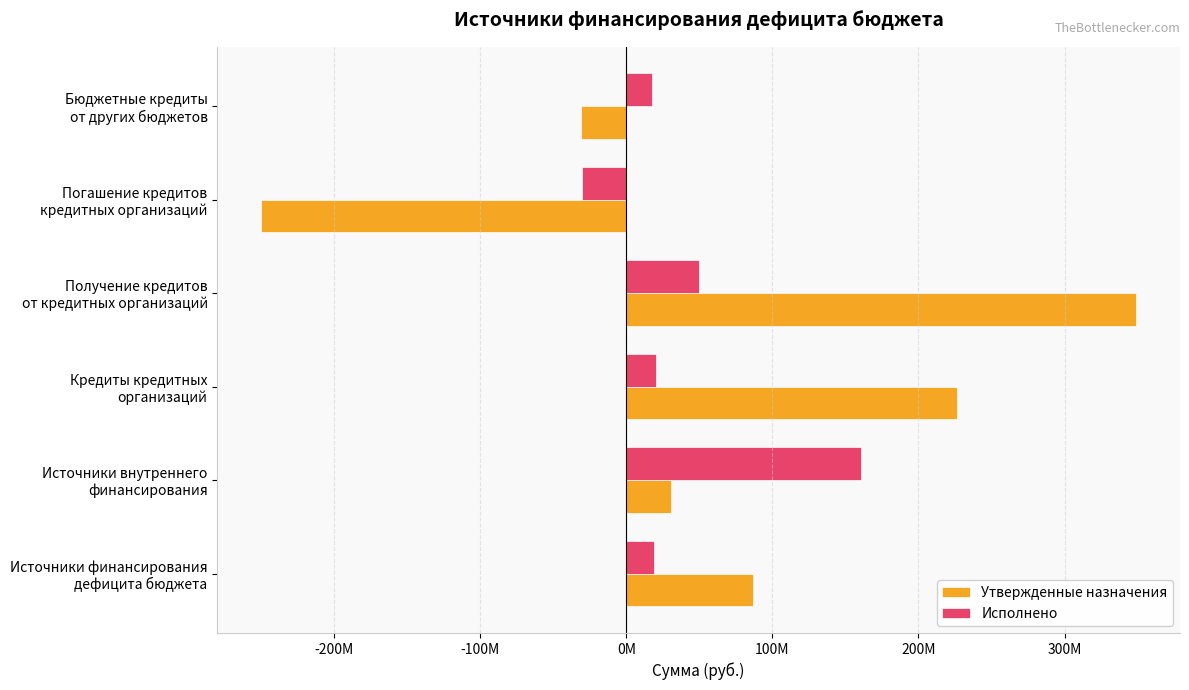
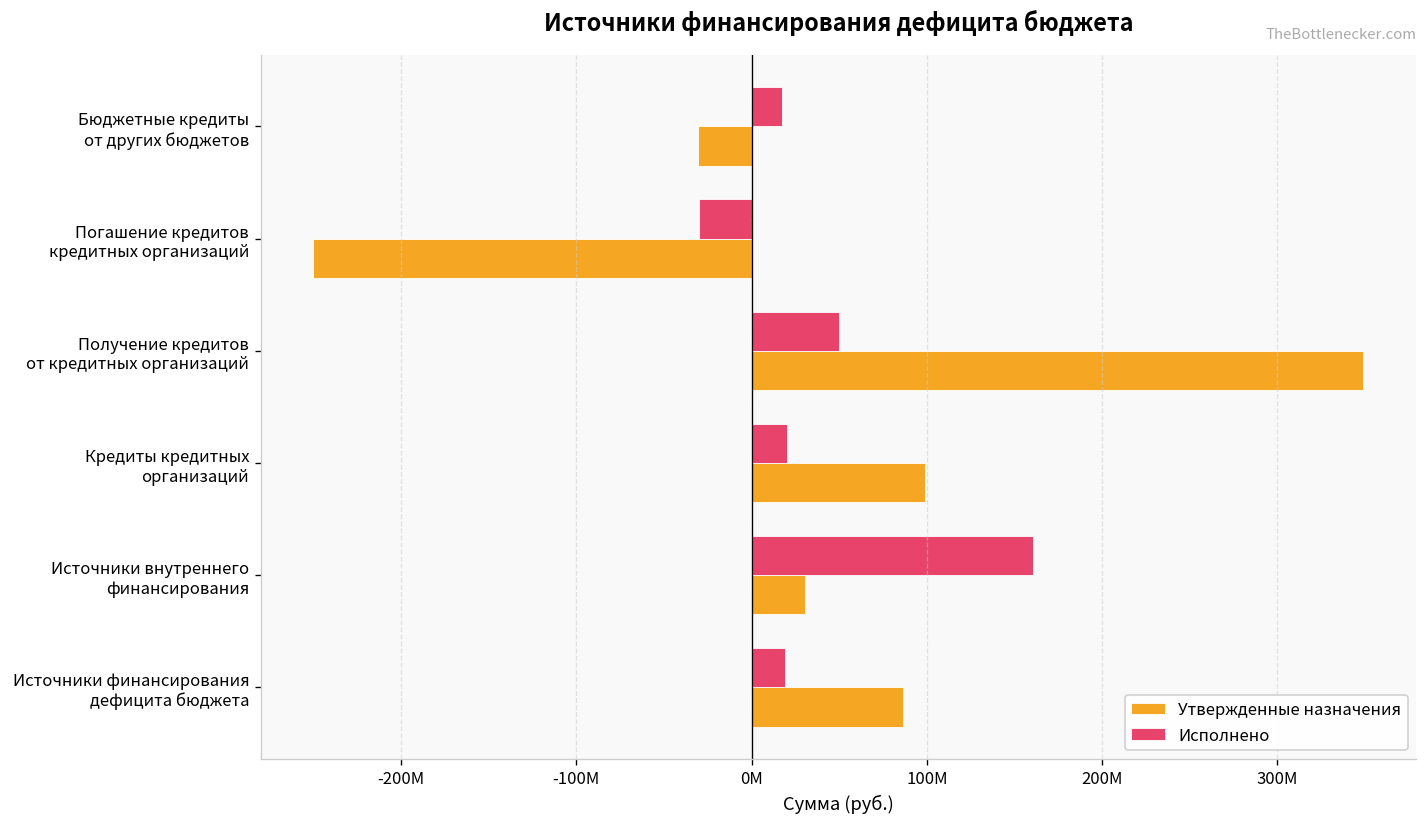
Утвержденные назначения, Кредиты кредитных организаций: 227000000 -> 99000000
